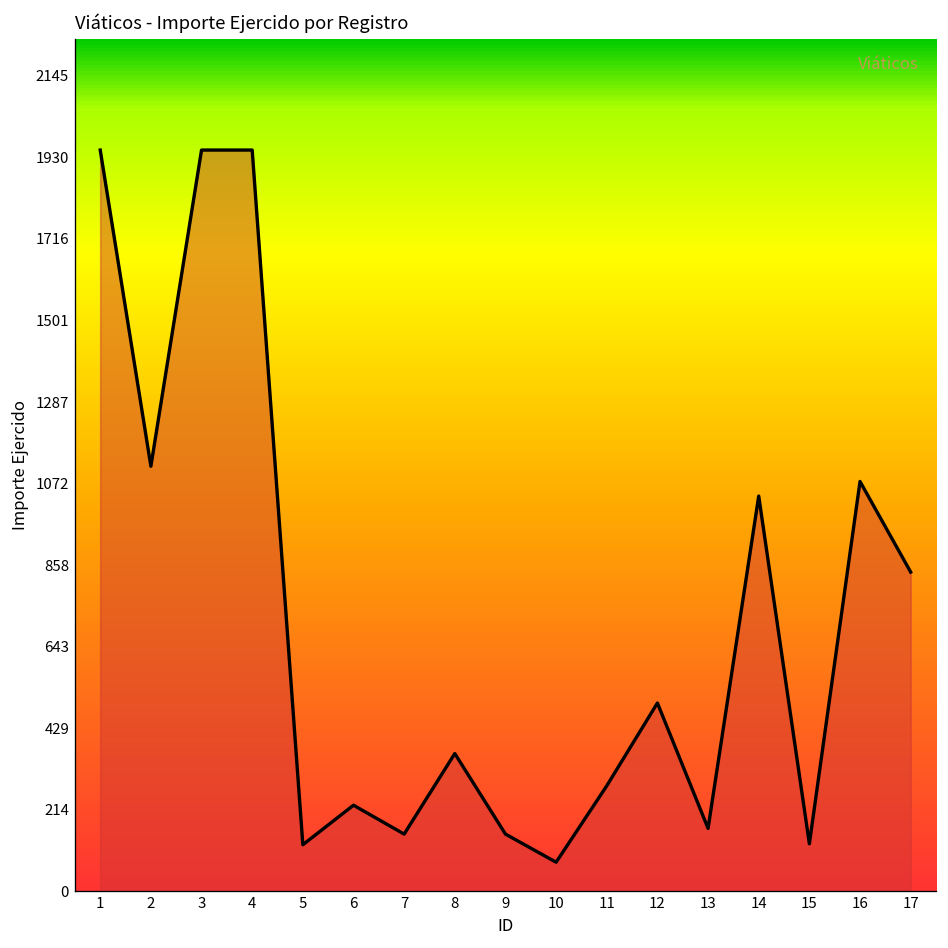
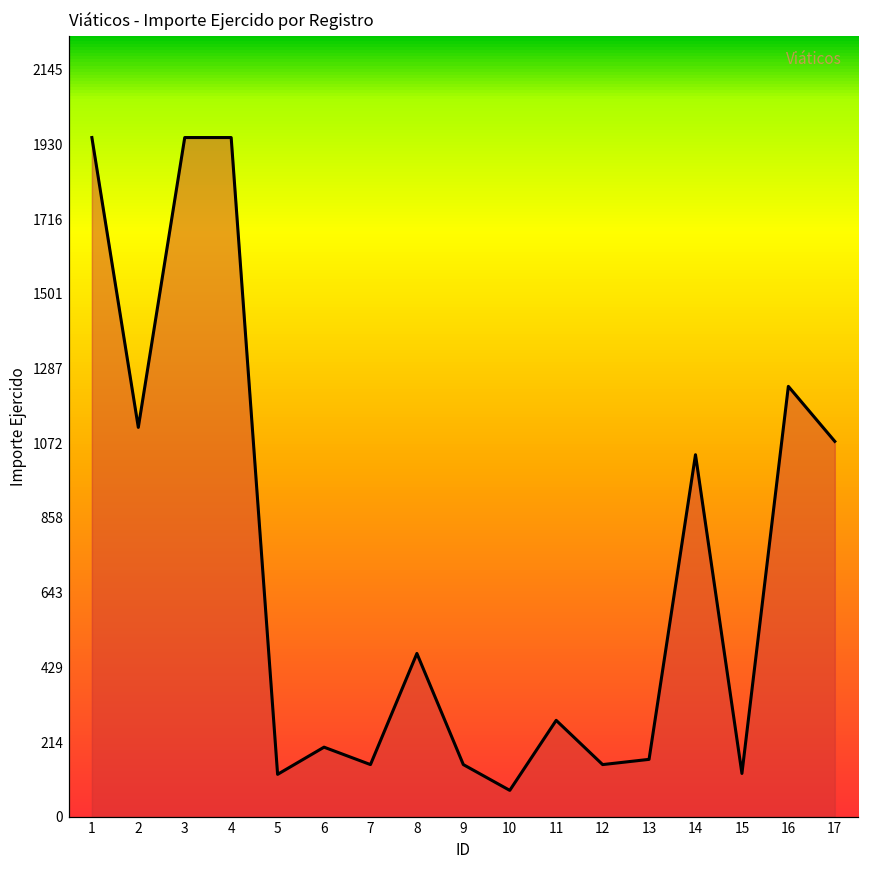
6: 230 -> 200
8: 360 -> 470
12: 500 -> 150
16: 1080 -> 1240
17: 840 -> 1080
